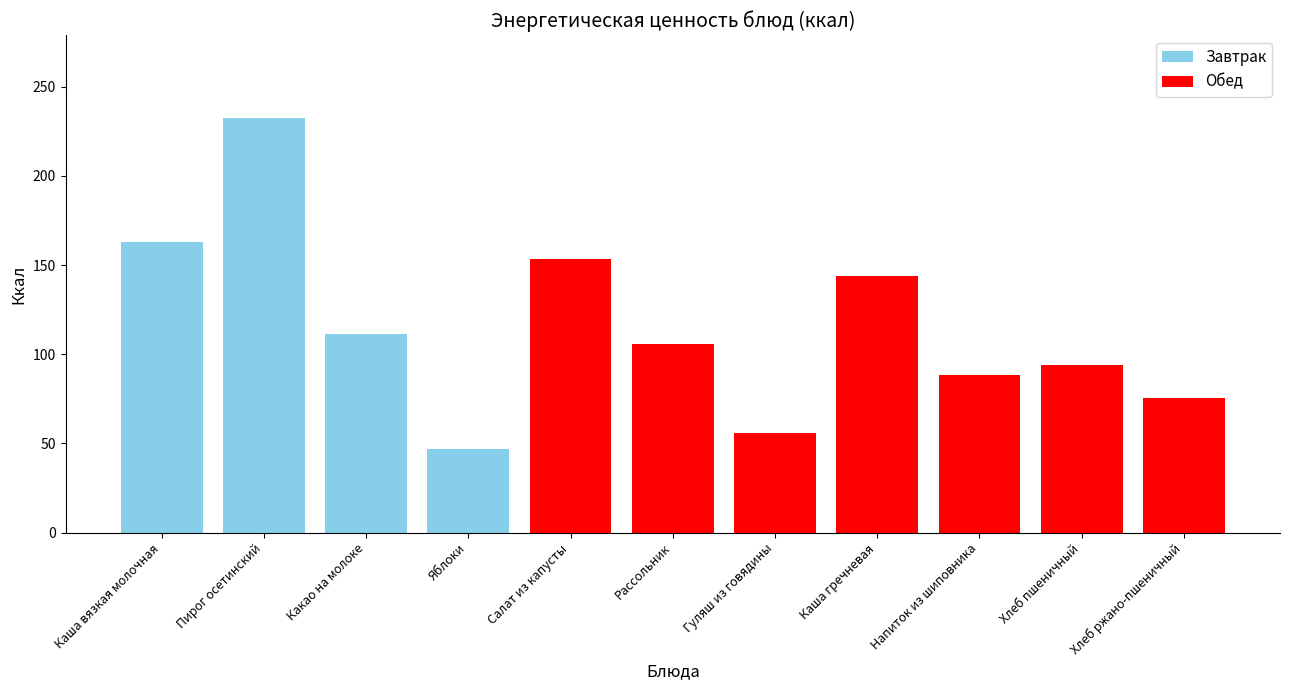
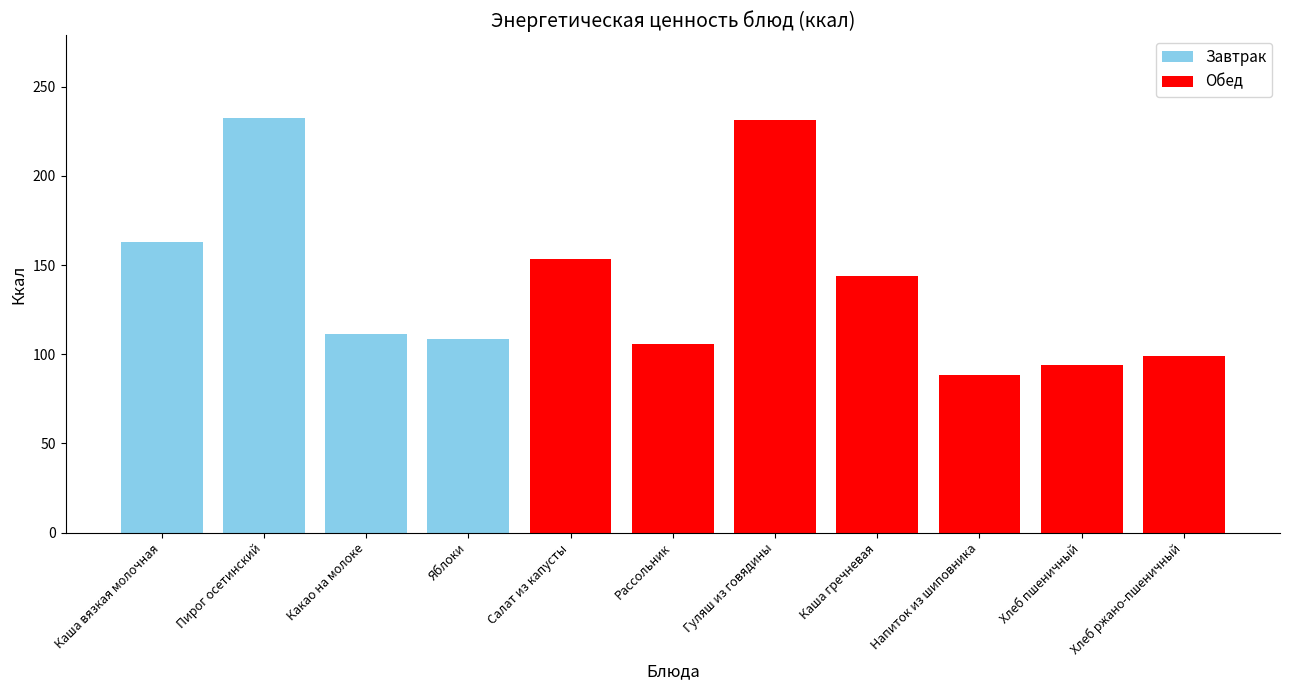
Завтрак, Яблоки: 47 -> 108
Обед, Гуляш из говядины: 56 -> 231
Обед, Хлеб ржано-пшеничный: 76 -> 99
